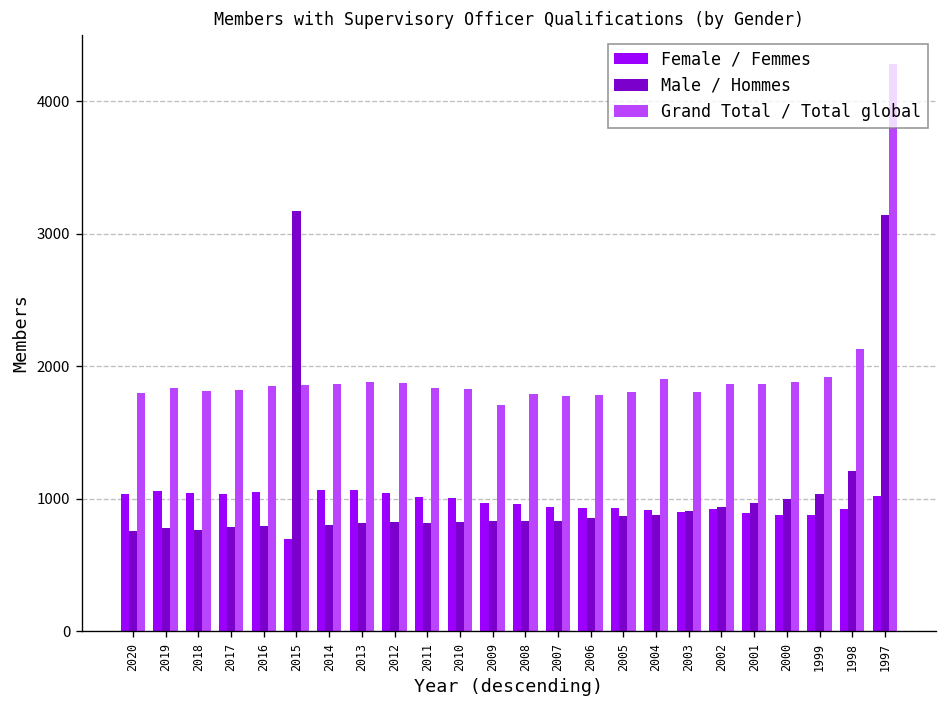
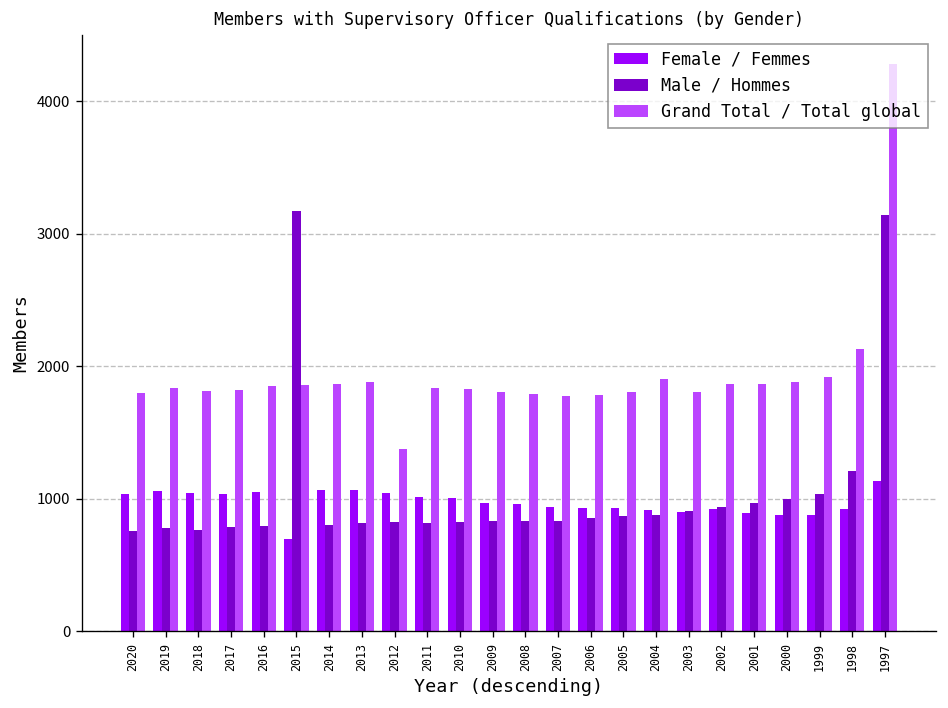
Grand Total / Total global, 2012: 1880 -> 1380
Grand Total / Total global, 2009: 1710 -> 1810
Female / Femmes, 1997: 1020 -> 1140
